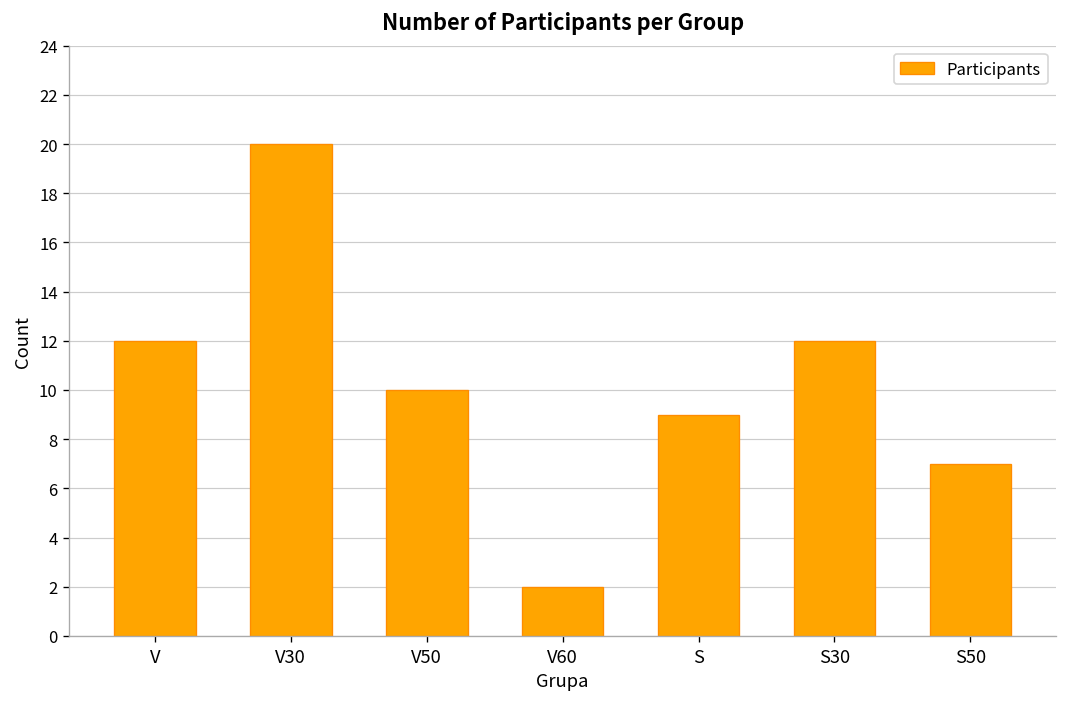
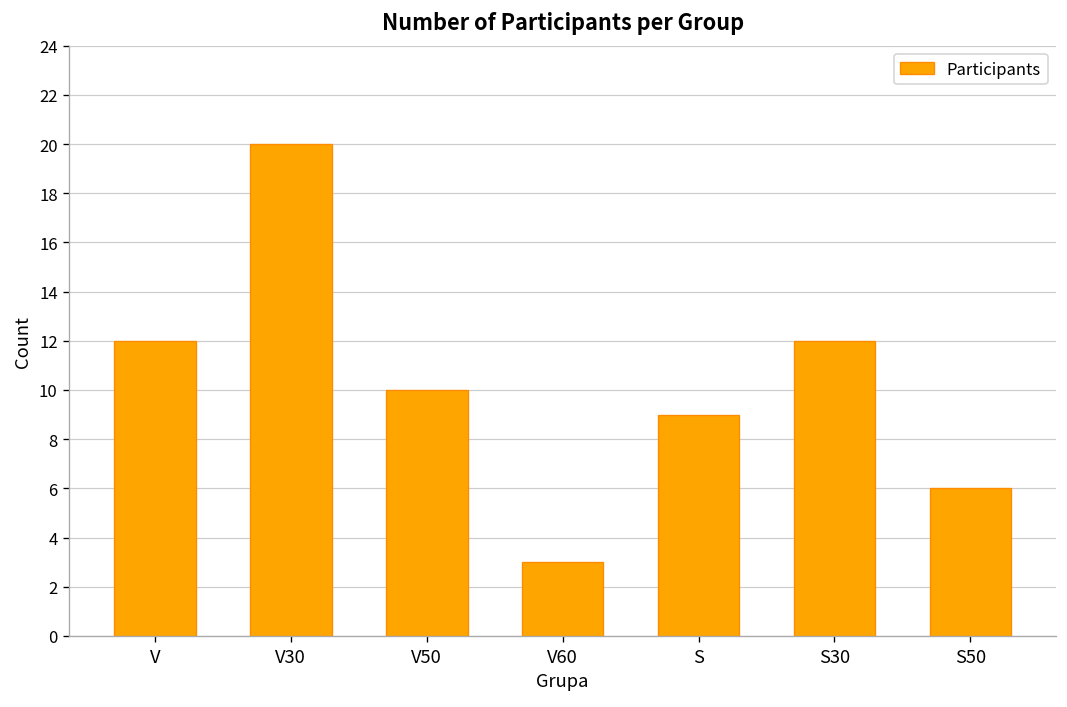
V60: 2 -> 3
S50: 7 -> 6
